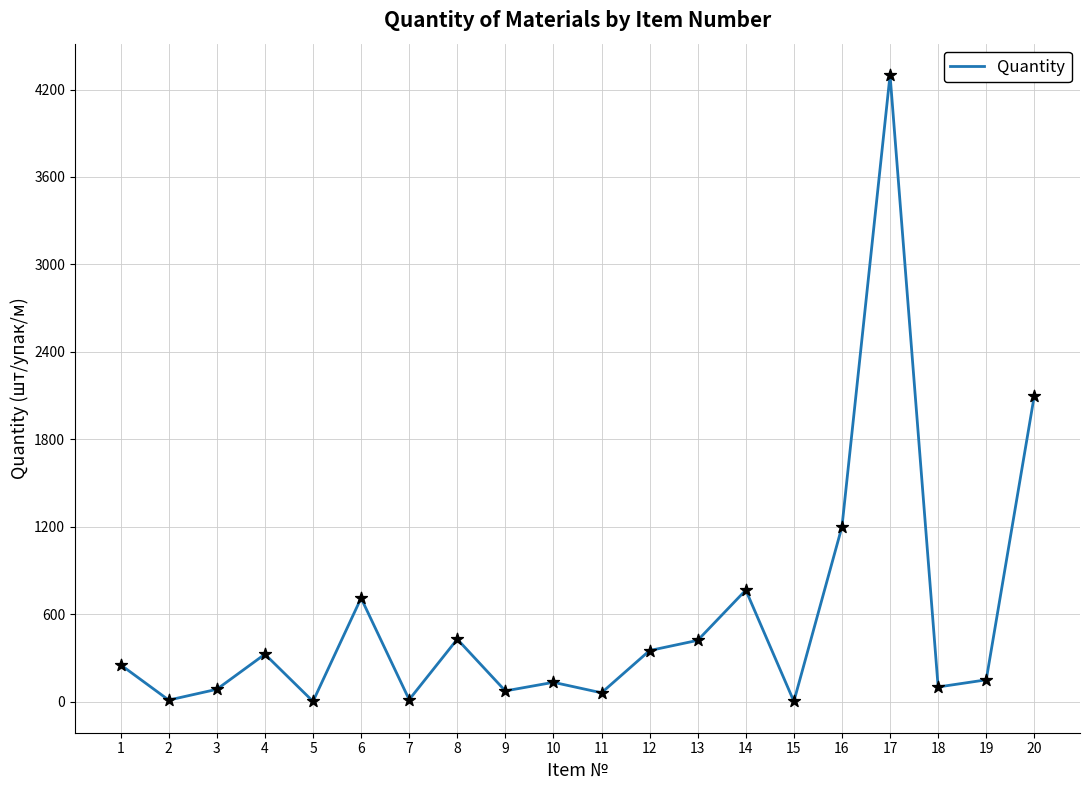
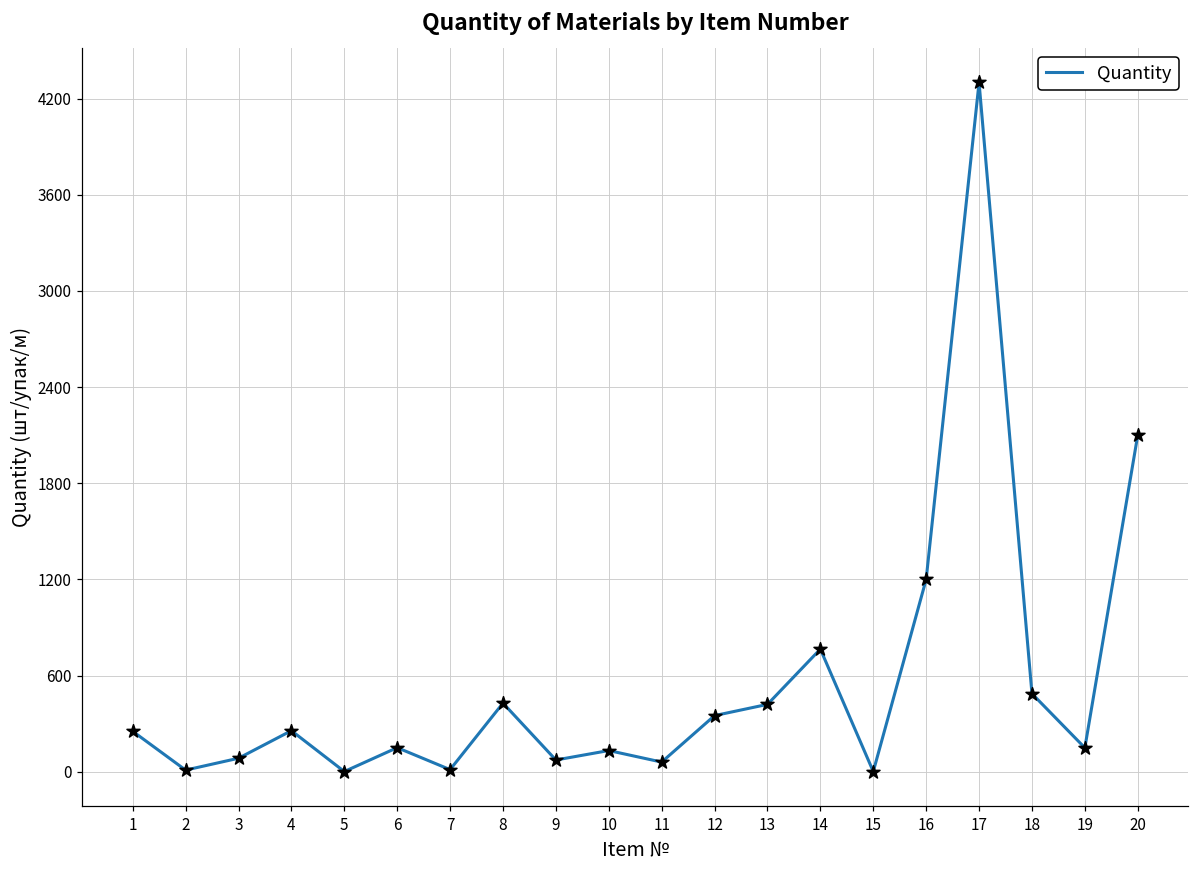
4: 330 -> 260
6: 710 -> 150
18: 100 -> 490
